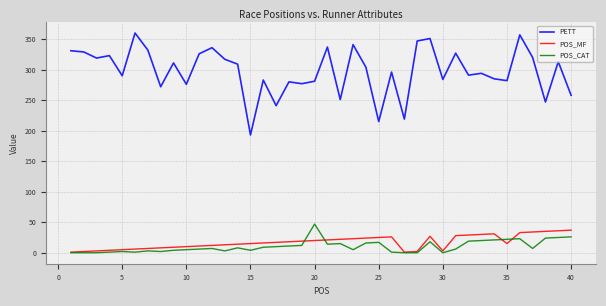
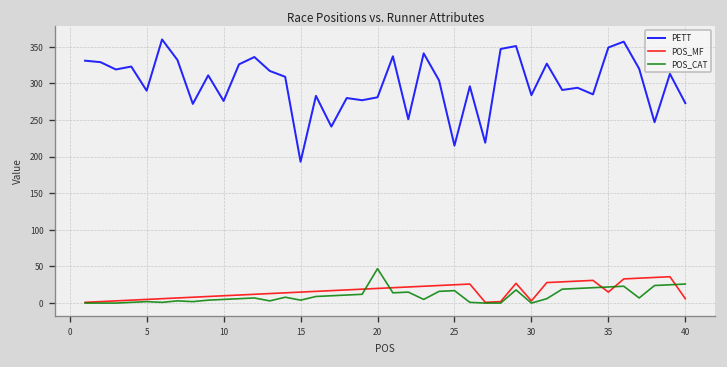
PETT, 35: 280 -> 350
PETT, 40: 260 -> 270
POS_MF, 40: 40 -> 10
